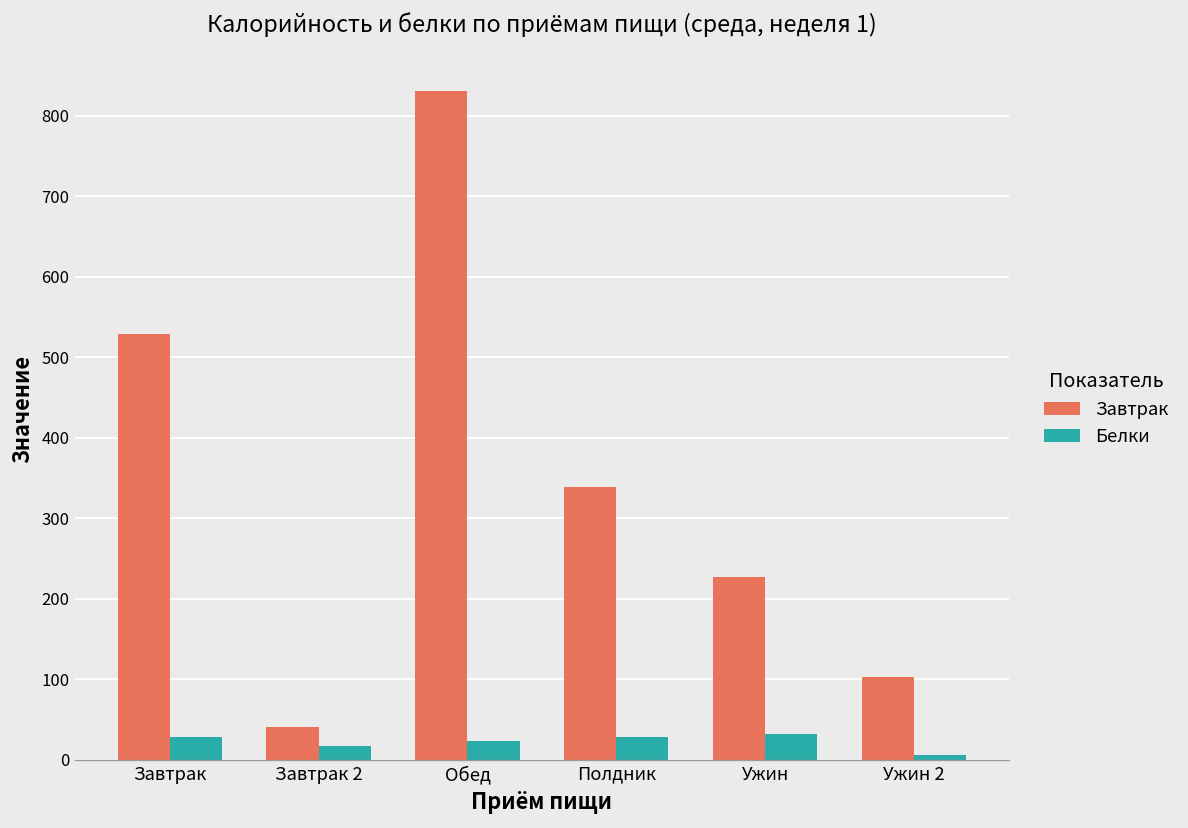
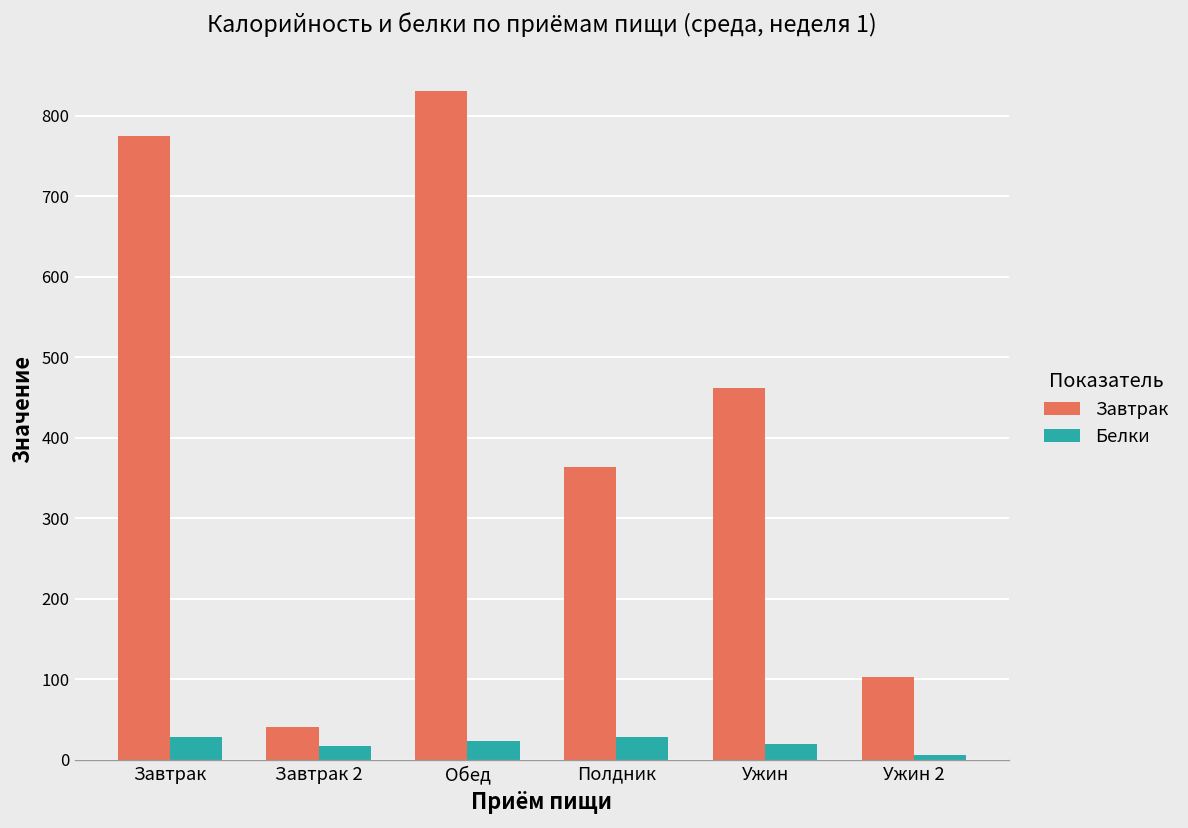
Завтрак, Завтрак: 530 -> 780
Завтрак, Полдник: 340 -> 360
Завтрак, Ужин: 230 -> 460
Белки, Ужин: 30 -> 20
